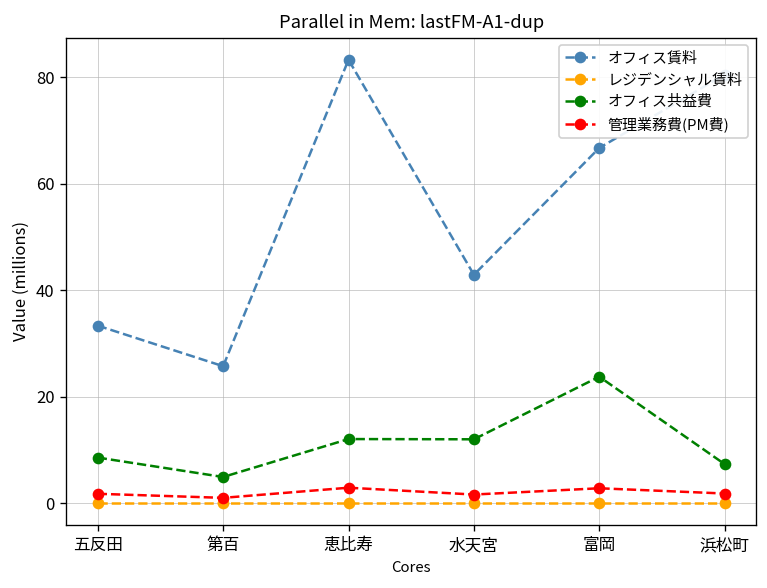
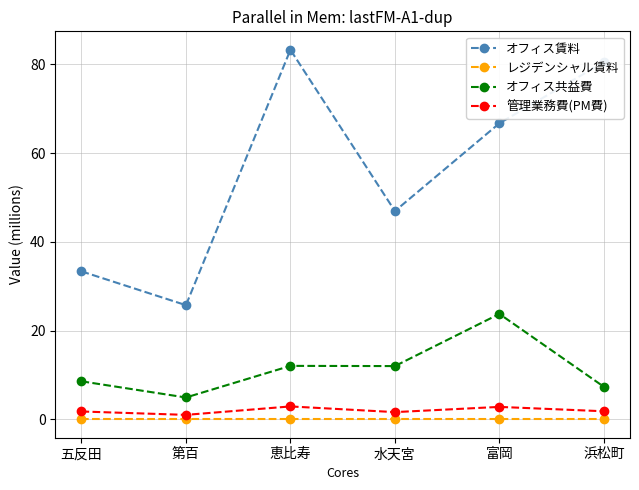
オフィス賃料, 水天宮: 43 -> 47
